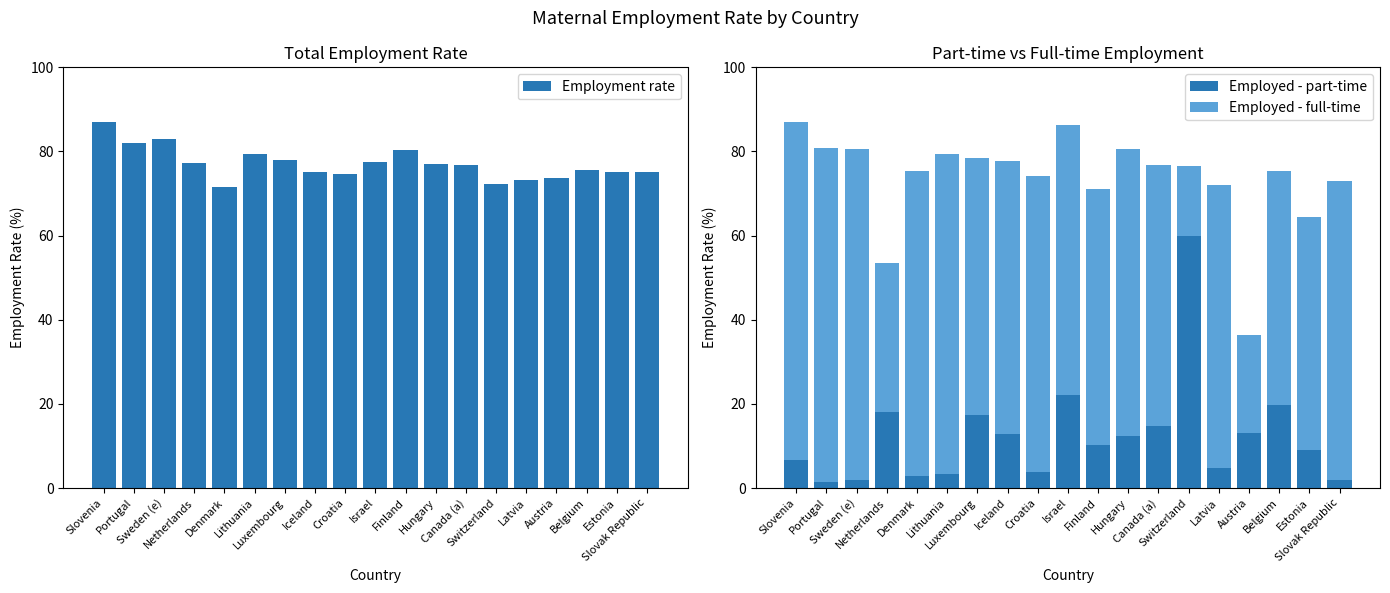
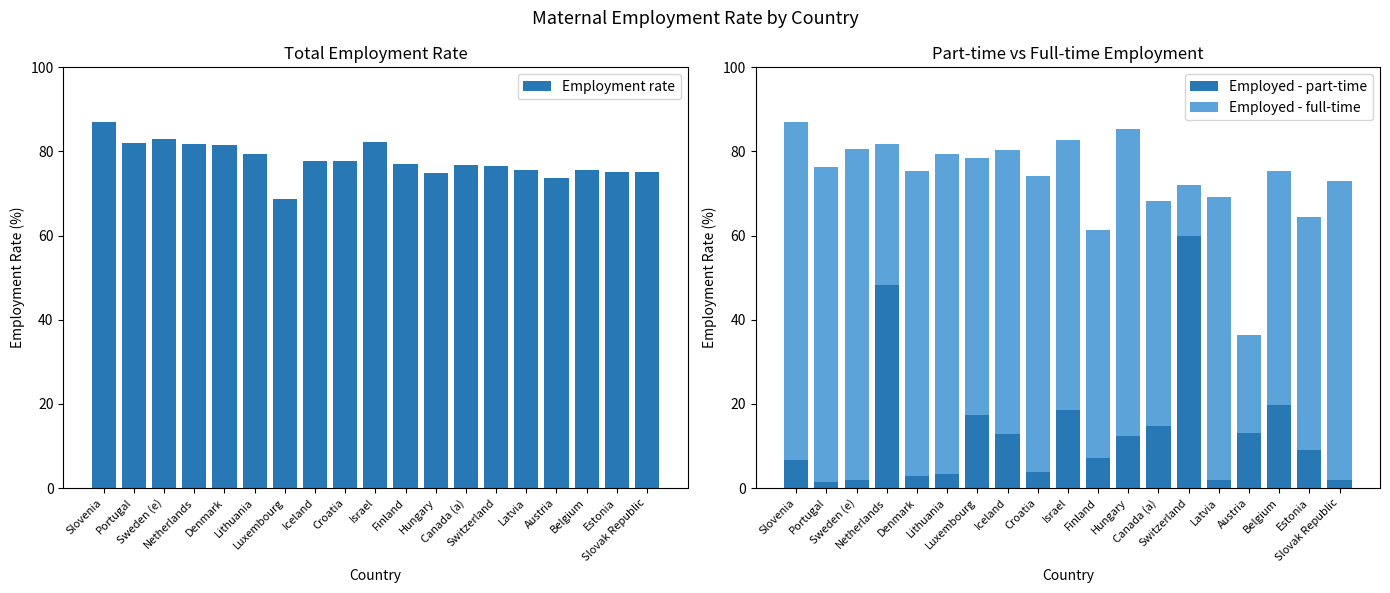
Total Employment Rate, Netherlands: 77 -> 82
Total Employment Rate, Denmark: 71 -> 82
Total Employment Rate, Luxembourg: 78 -> 69
Total Employment Rate, Iceland: 75 -> 78
Total Employment Rate, Croatia: 75 -> 78
Total Employment Rate, Israel: 77 -> 82
Total Employment Rate, Finland: 80 -> 77
Total Employment Rate, Hungary: 77 -> 75
Total Employment Rate, Switzerland: 72 -> 76
Total Employment Rate, Latvia: 73 -> 76
Part-time vs Full-time Employment, Employed - full-time, Portugal: 79 -> 75
Part-time vs Full-time Employment, Employed - part-time, Netherlands: 18 -> 48
Part-time vs Full-time Employment, Employed - full-time, Netherlands: 35 -> 33
Part-time vs Full-time Employment, Employed - full-time, Iceland: 65 -> 68
Part-time vs Full-time Employment, Employed - part-time, Israel: 22 -> 19
Part-time vs Full-time Employment, Employed - part-time, Finland: 10 -> 7
Part-time vs Full-time Employment, Employed - full-time, Finland: 61 -> 54
Part-time vs Full-time Employment, Employed - full-time, Hungary: 68 -> 73
Part-time vs Full-time Employment, Employed - full-time, Canada (a): 62 -> 53
Part-time vs Full-time Employment, Employed - full-time, Switzerland: 17 -> 12
Part-time vs Full-time Employment, Employed - part-time, Latvia: 5 -> 2
